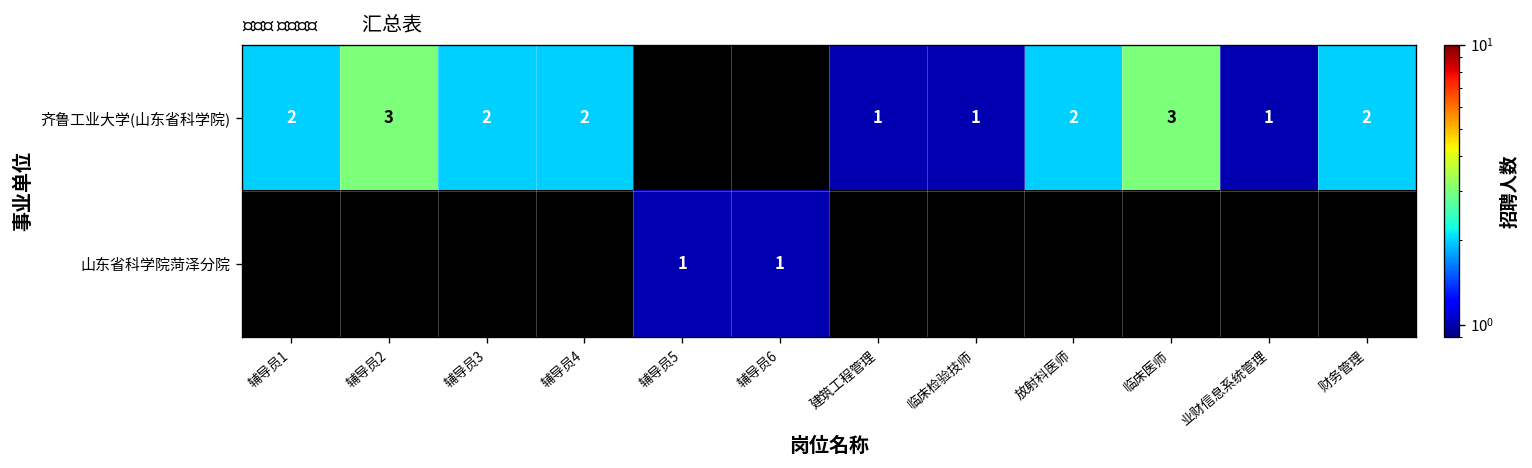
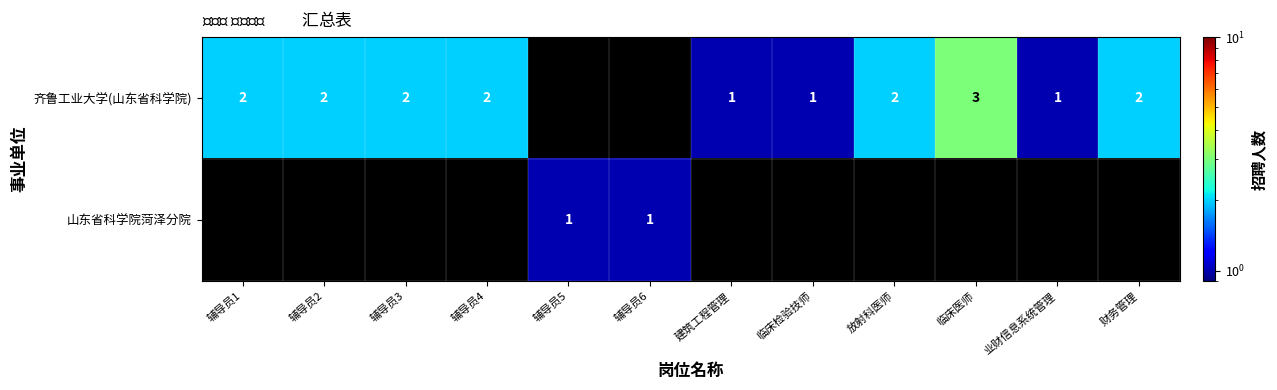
齐鲁工业大学(山东省科学院), 辅导员2: 3 -> 2
